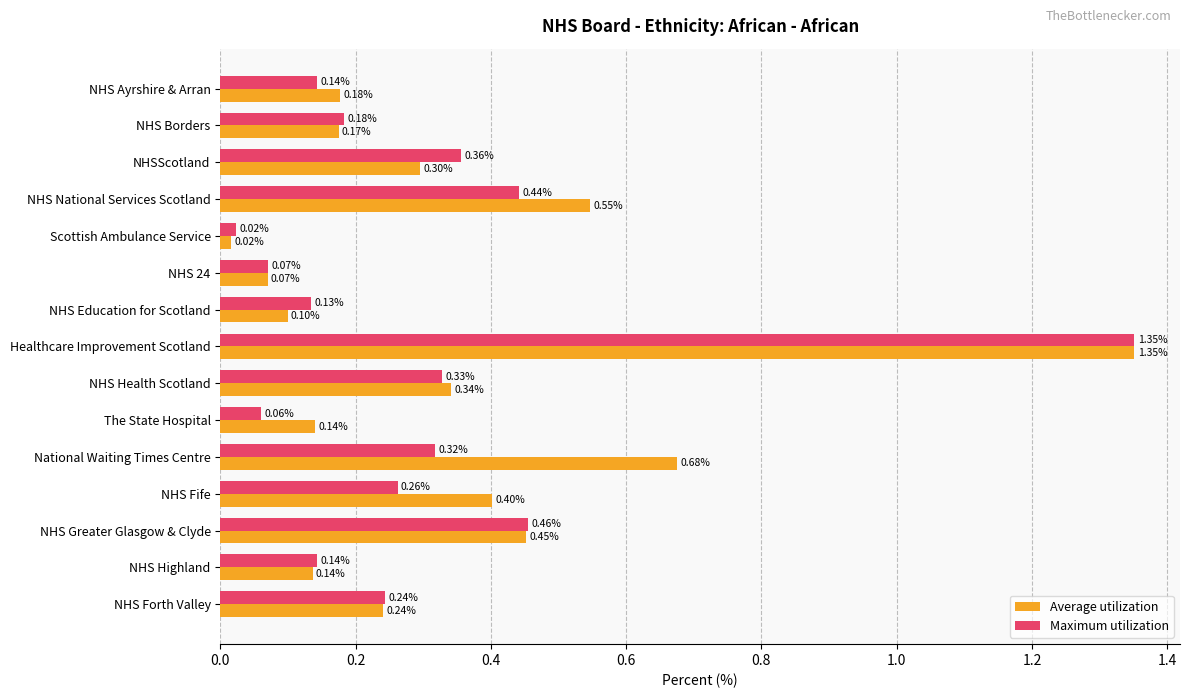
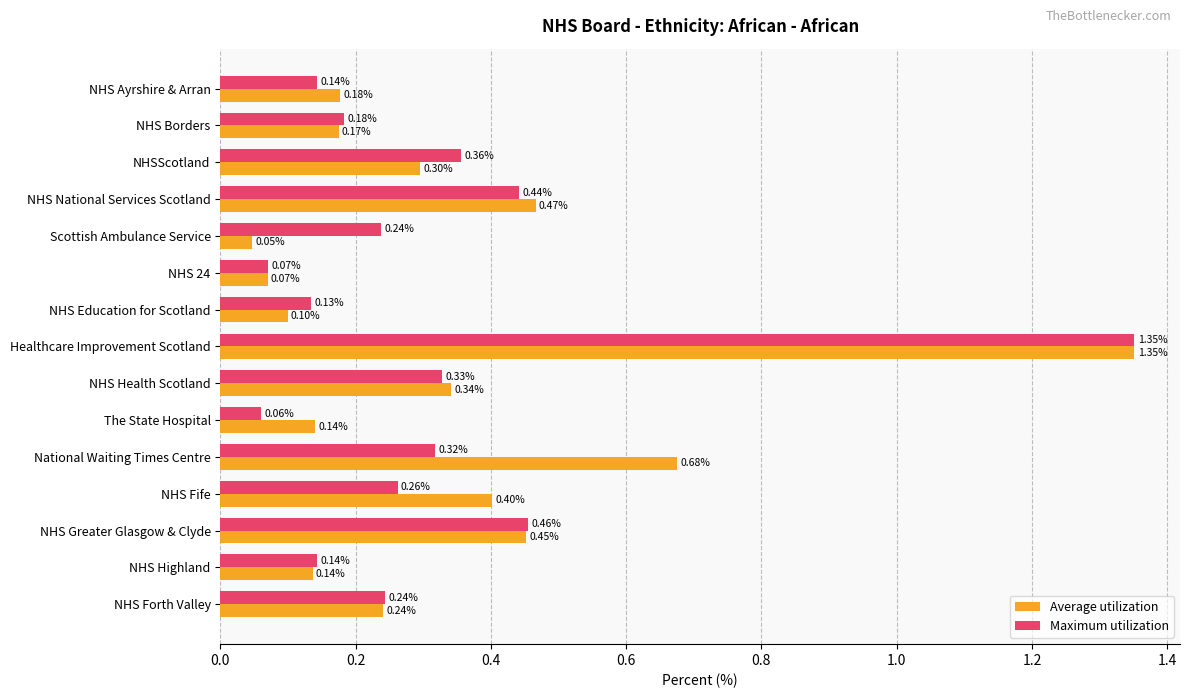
Average utilization, NHS National Services Scotland: 0.55% -> 0.47%
Maximum utilization, Scottish Ambulance Service: 0.02% -> 0.24%
Average utilization, Scottish Ambulance Service: 0.02% -> 0.05%
